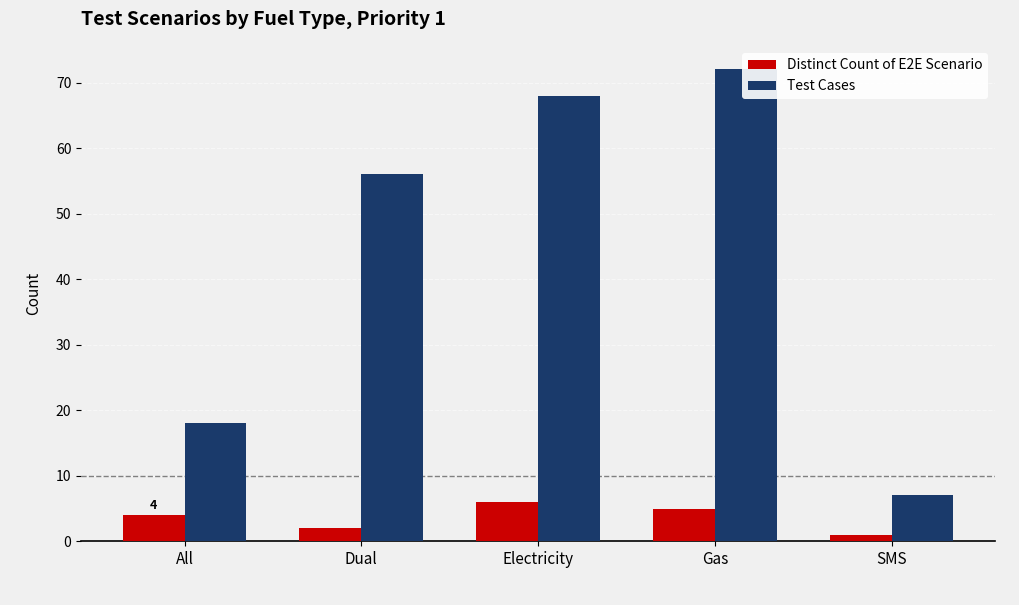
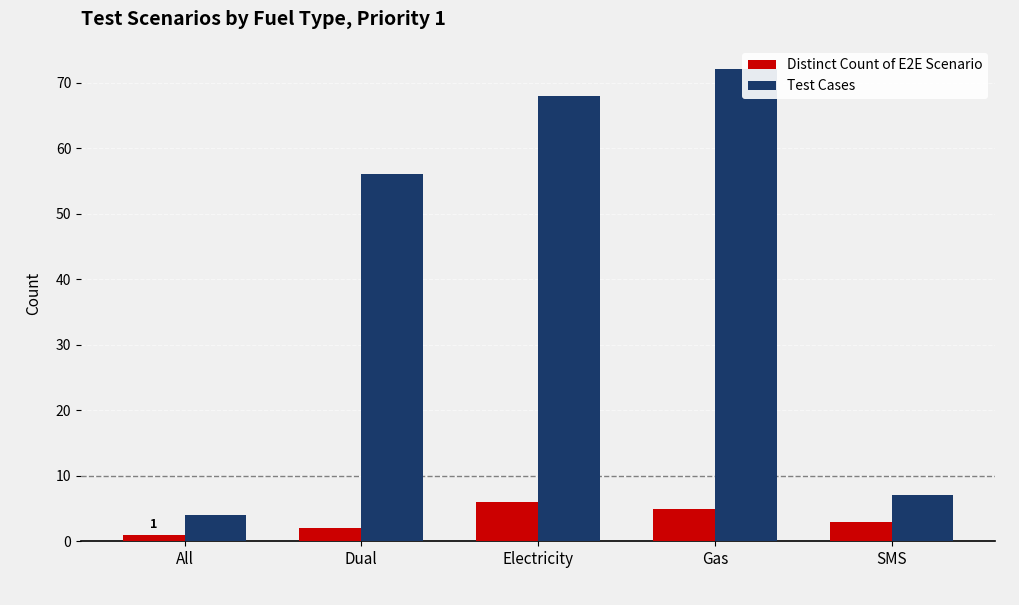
Distinct Count of E2E Scenario, All: 4 -> 1
Test Cases, All: 18 -> 4
Distinct Count of E2E Scenario, SMS: 1 -> 3
